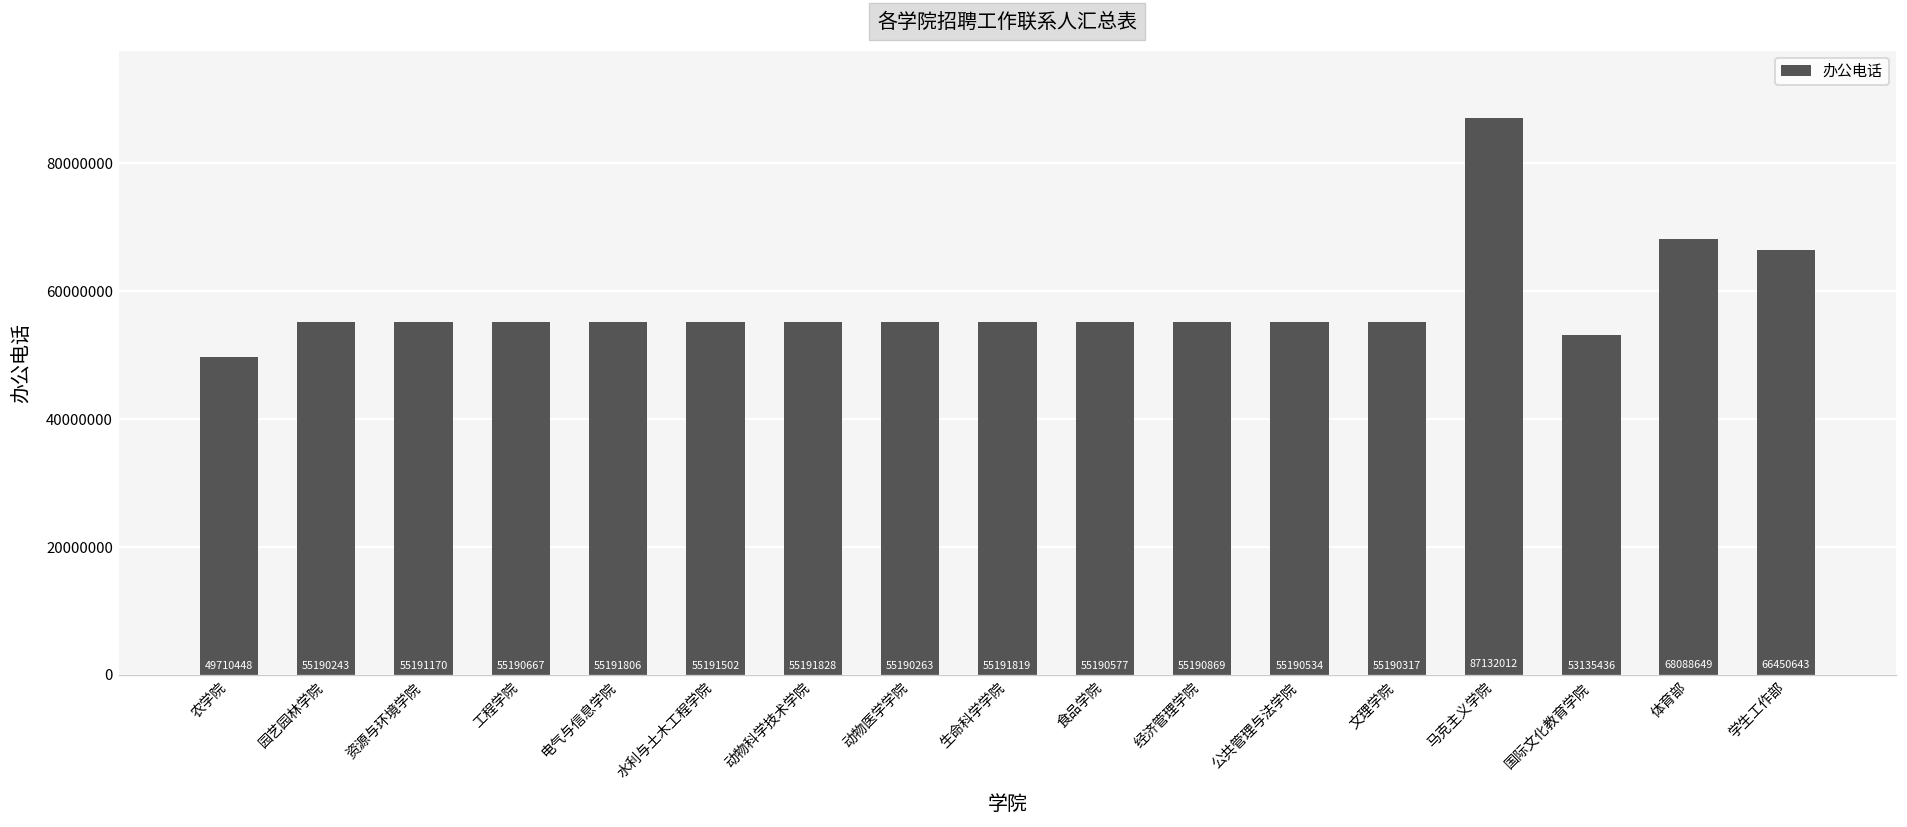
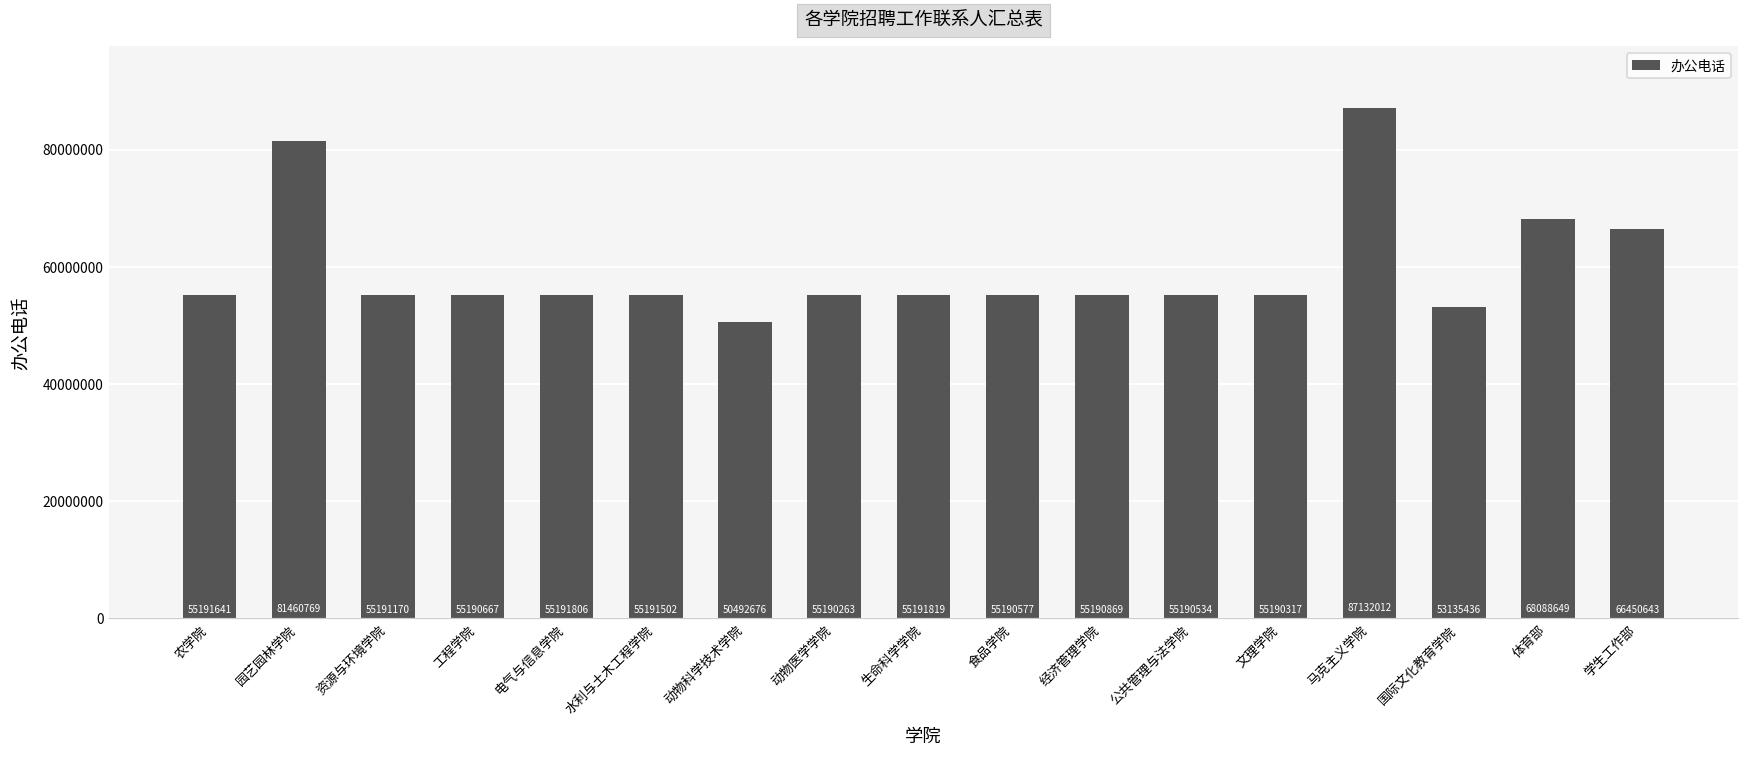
农学院: 49710448 -> 55191641
园艺园林学院: 55190243 -> 81460769
动物科学技术学院: 55191828 -> 50492676
